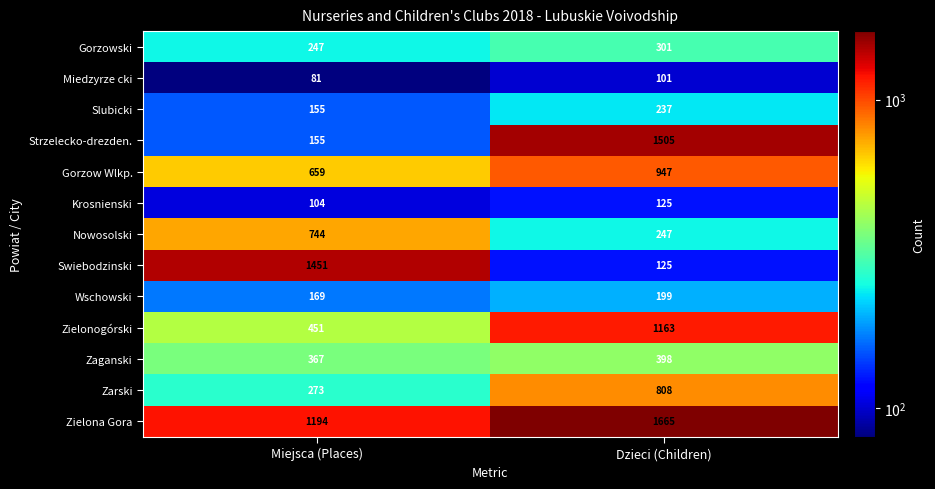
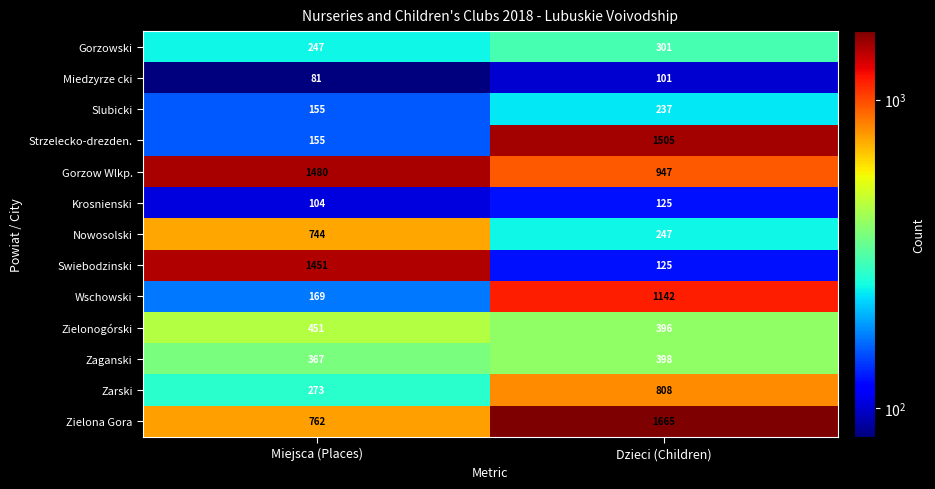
Gorzow Wlkp., Miejsca (Places): 659 -> 1480
Wschowski, Dzieci (Children): 199 -> 1142
Zielonogórski, Dzieci (Children): 1163 -> 396
Zielona Gora, Miejsca (Places): 1194 -> 762
